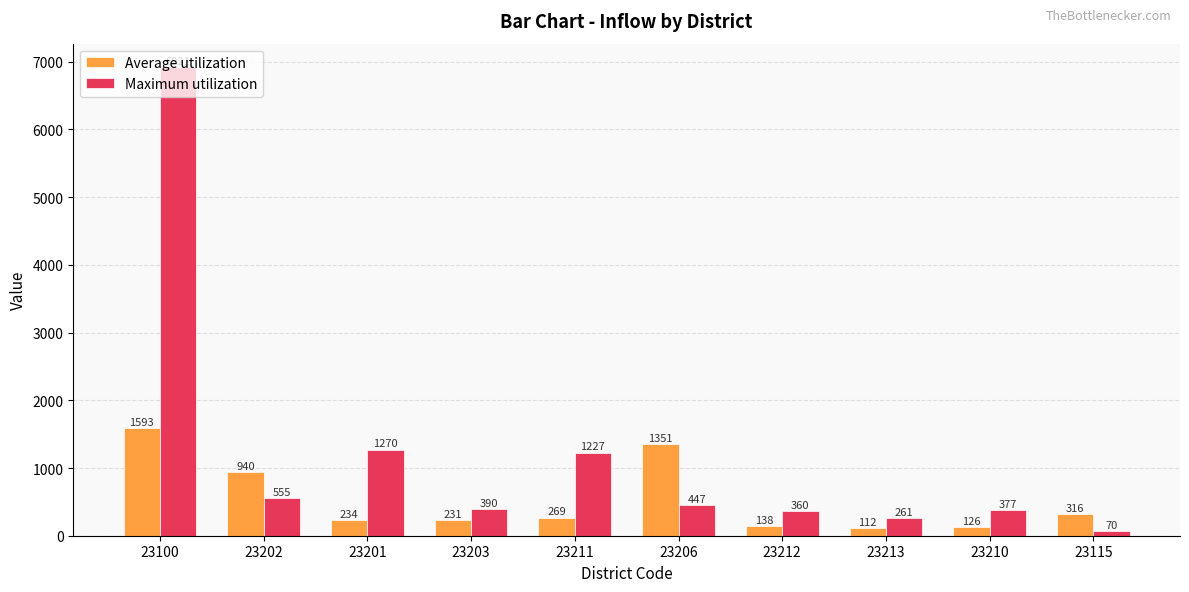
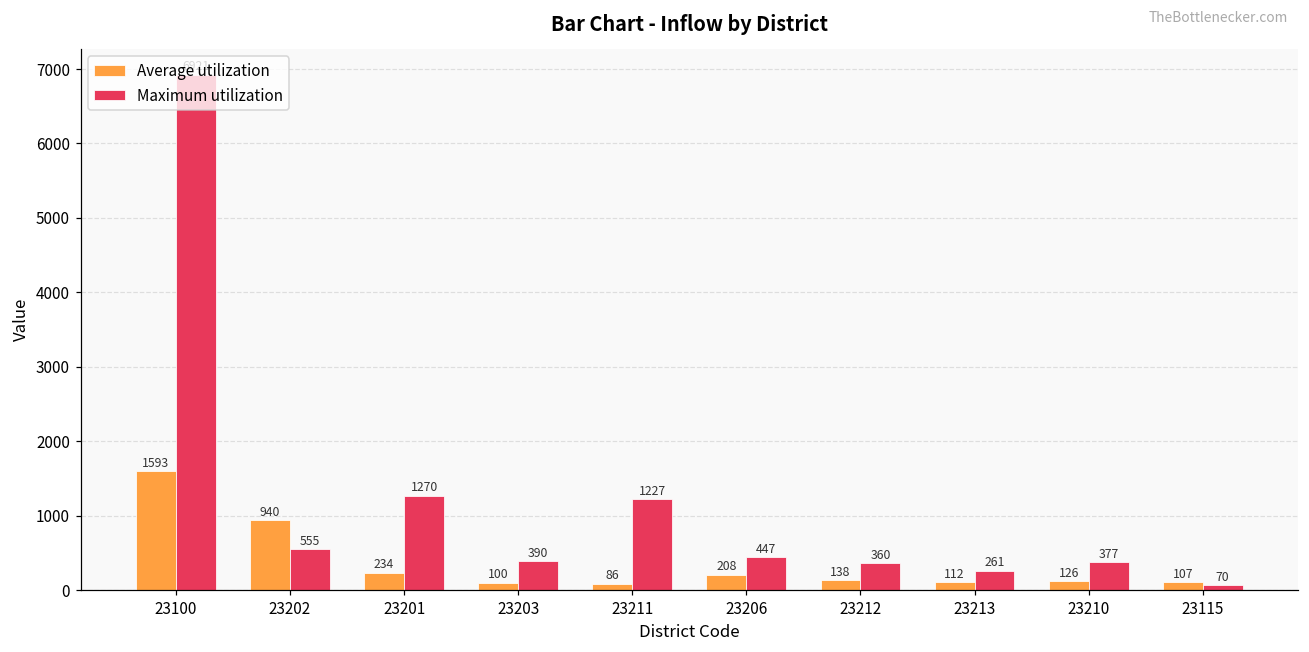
Average utilization, 23203: 231 -> 100
Average utilization, 23211: 269 -> 86
Average utilization, 23206: 1351 -> 208
Average utilization, 23115: 316 -> 107
